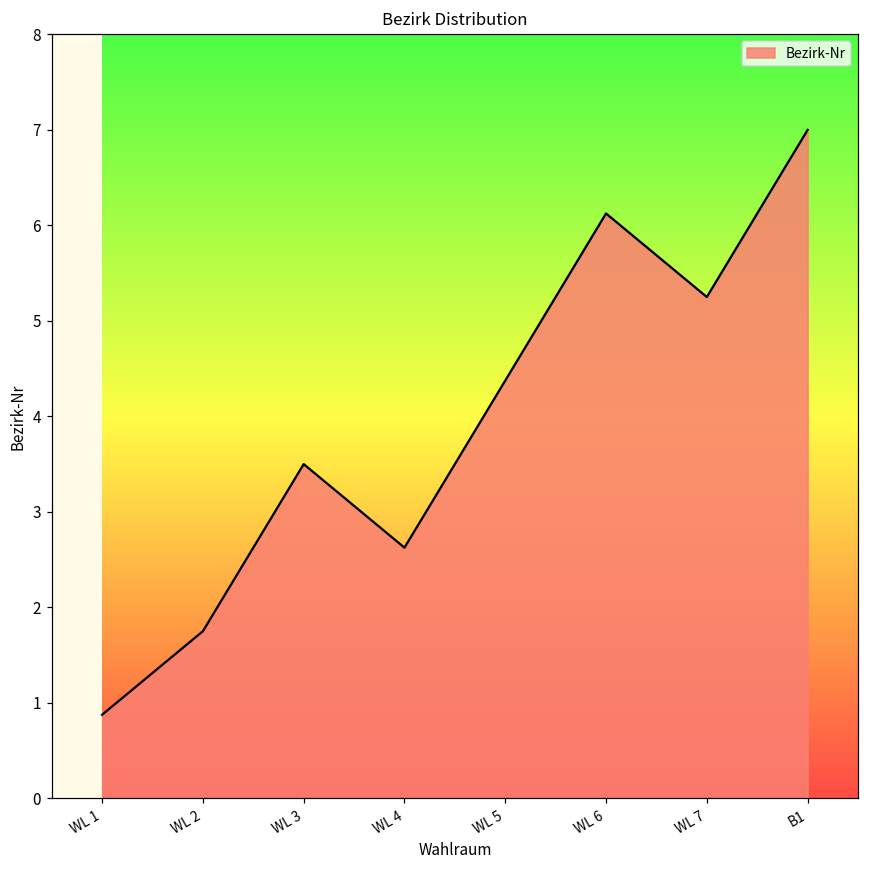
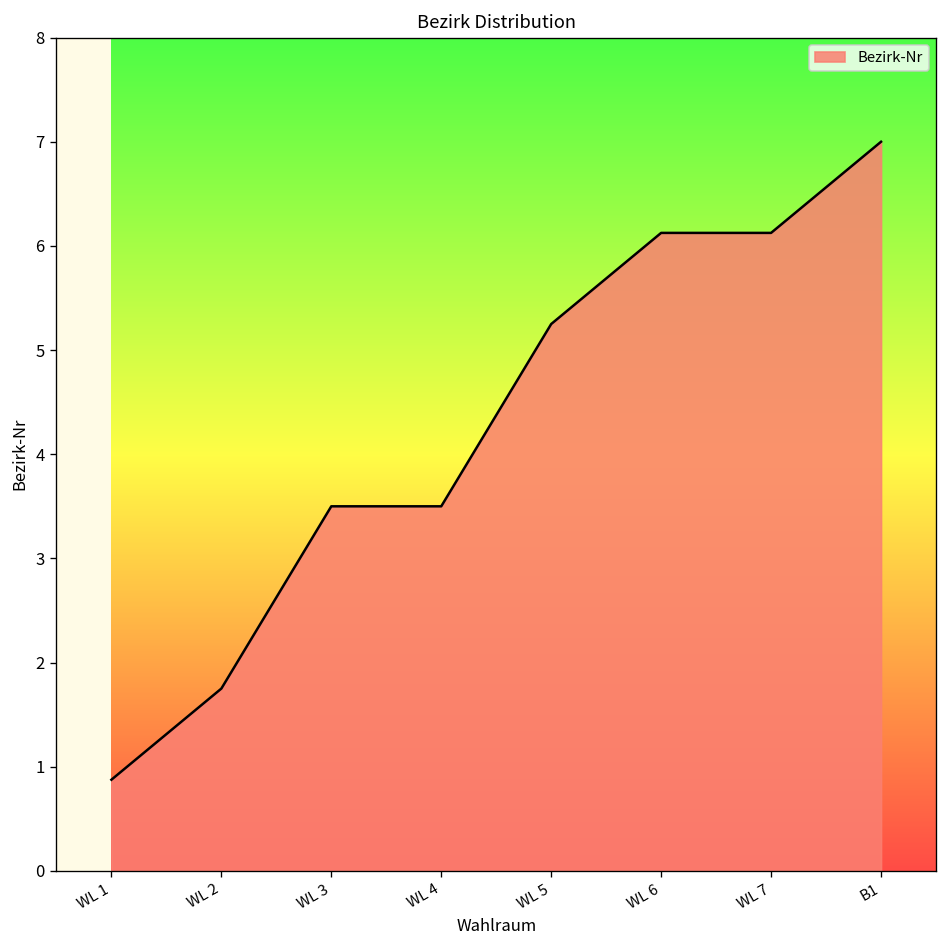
WL 4: 2.6 -> 3.5
WL 5: 4.4 -> 5.3
WL 7: 5.3 -> 6.1
